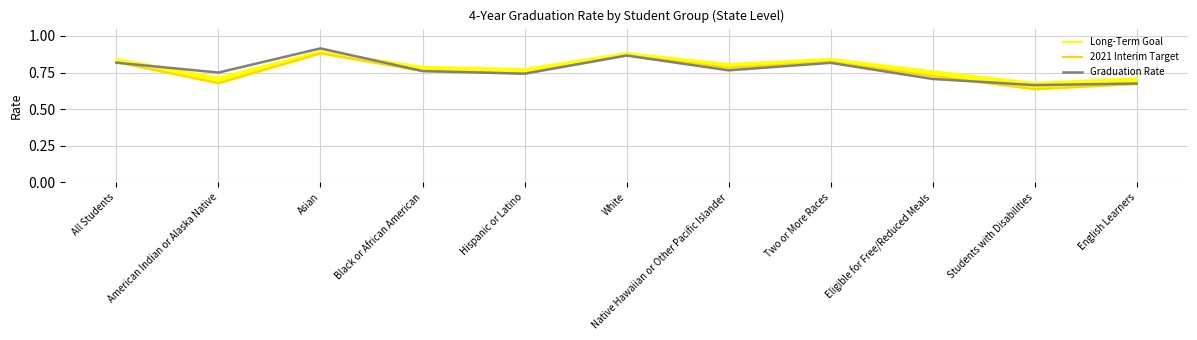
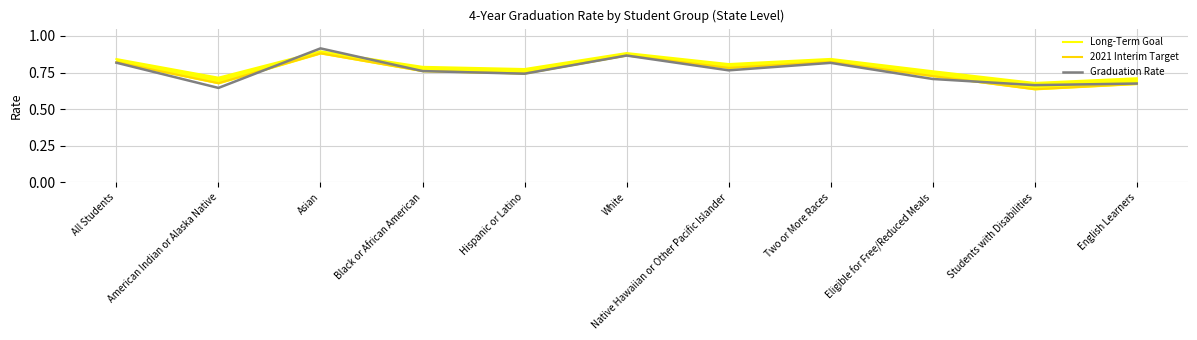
Graduation Rate, American Indian or Alaska Native: 0.75 -> 0.65
